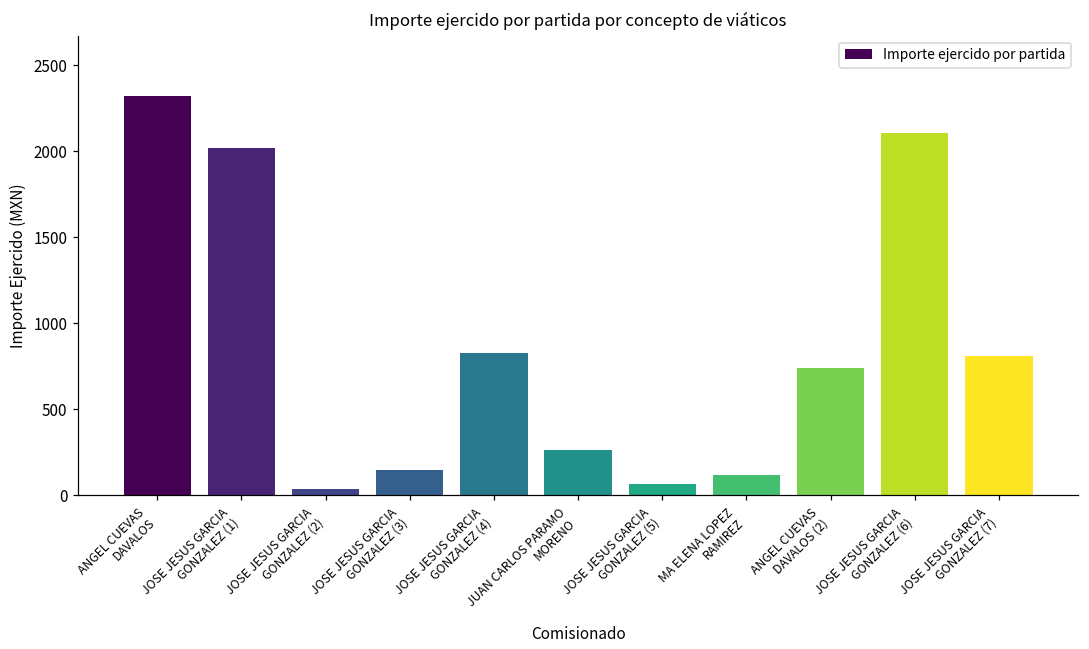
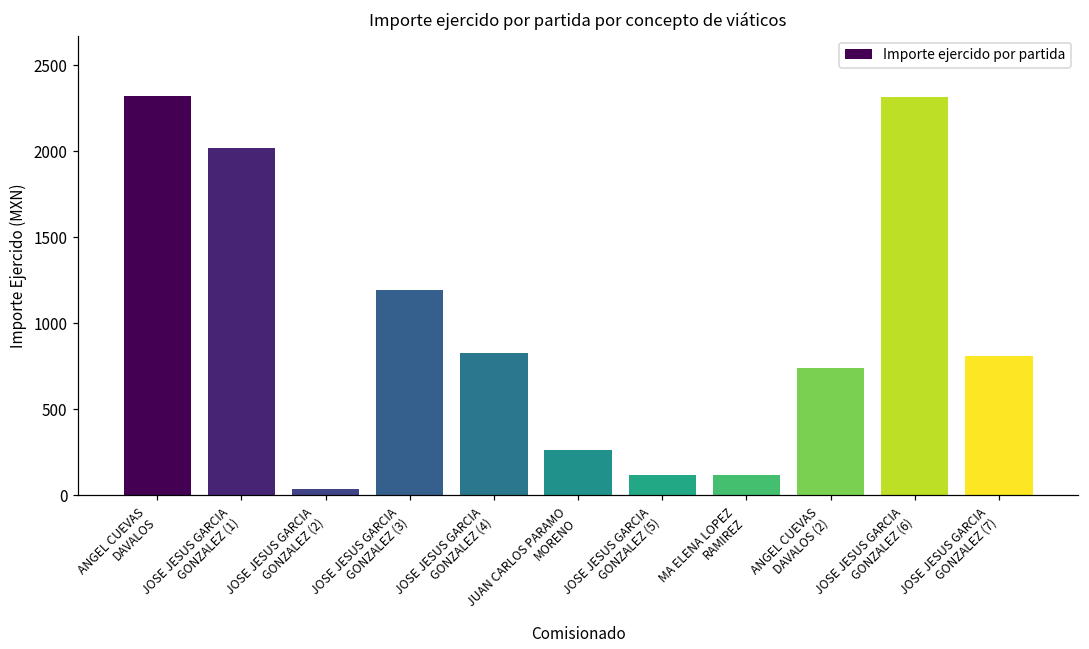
JOSE JESUS GARCIA GONZALEZ (3): 150 -> 1190
JOSE JESUS GARCIA GONZALEZ (5): 70 -> 120
JOSE JESUS GARCIA GONZALEZ (6): 2110 -> 2310
